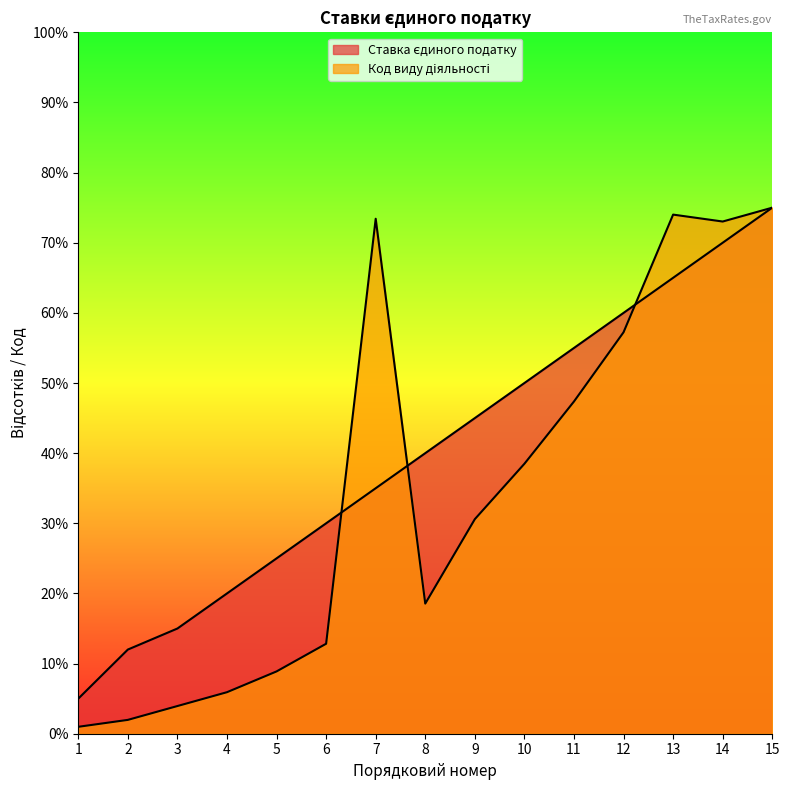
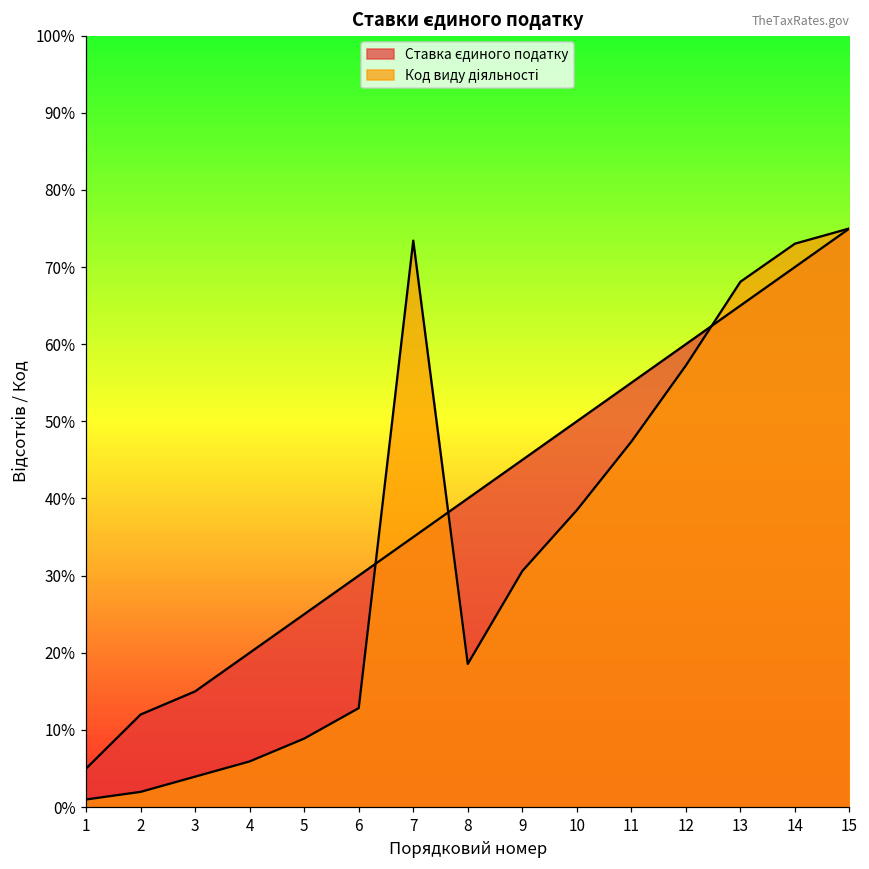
Код виду діяльності, 13: 74% -> 68%
